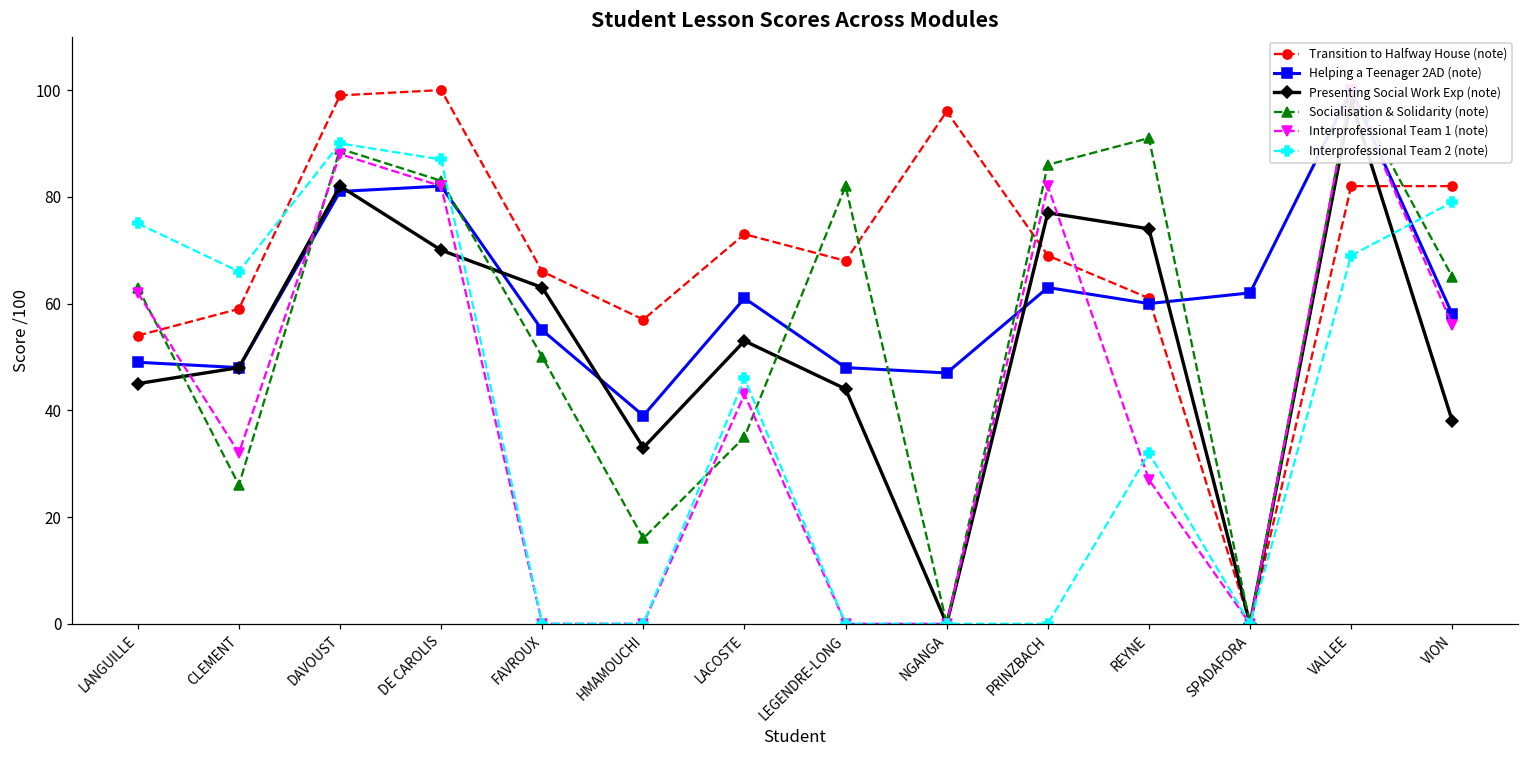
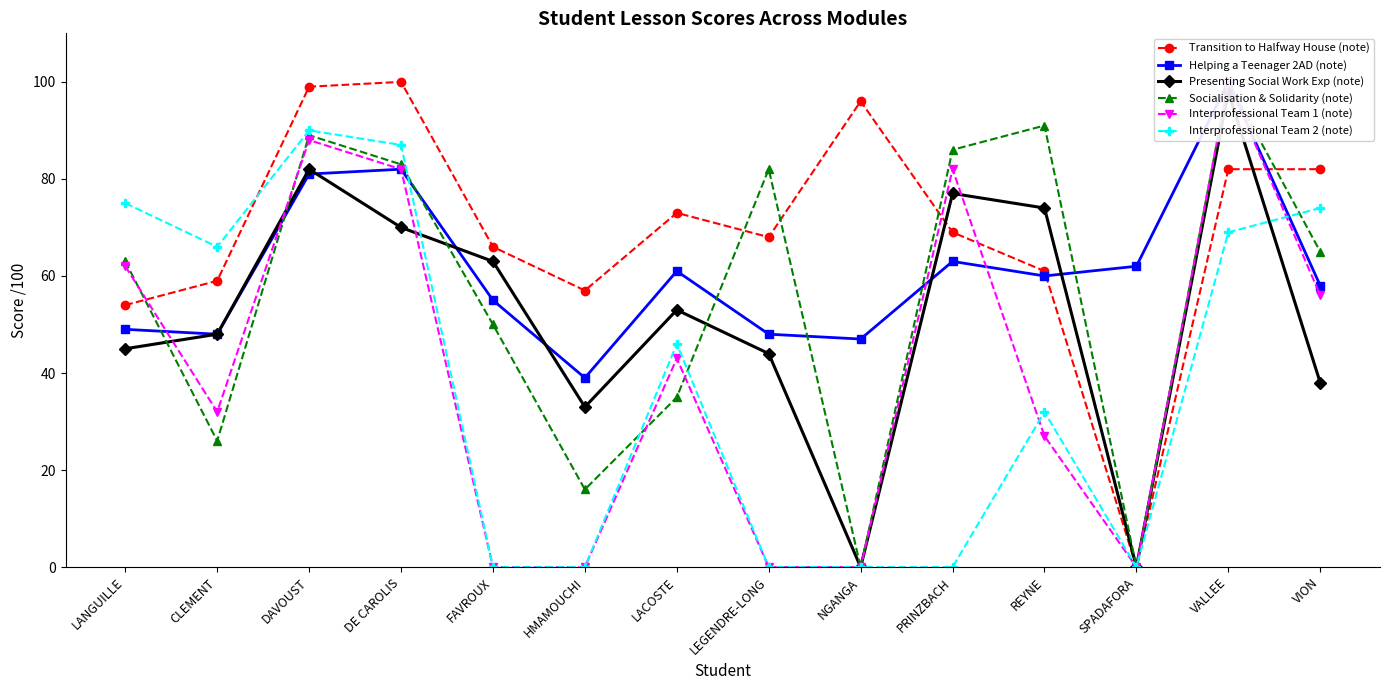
Interprofessional Team 2 (note), VION: 79 -> 74
